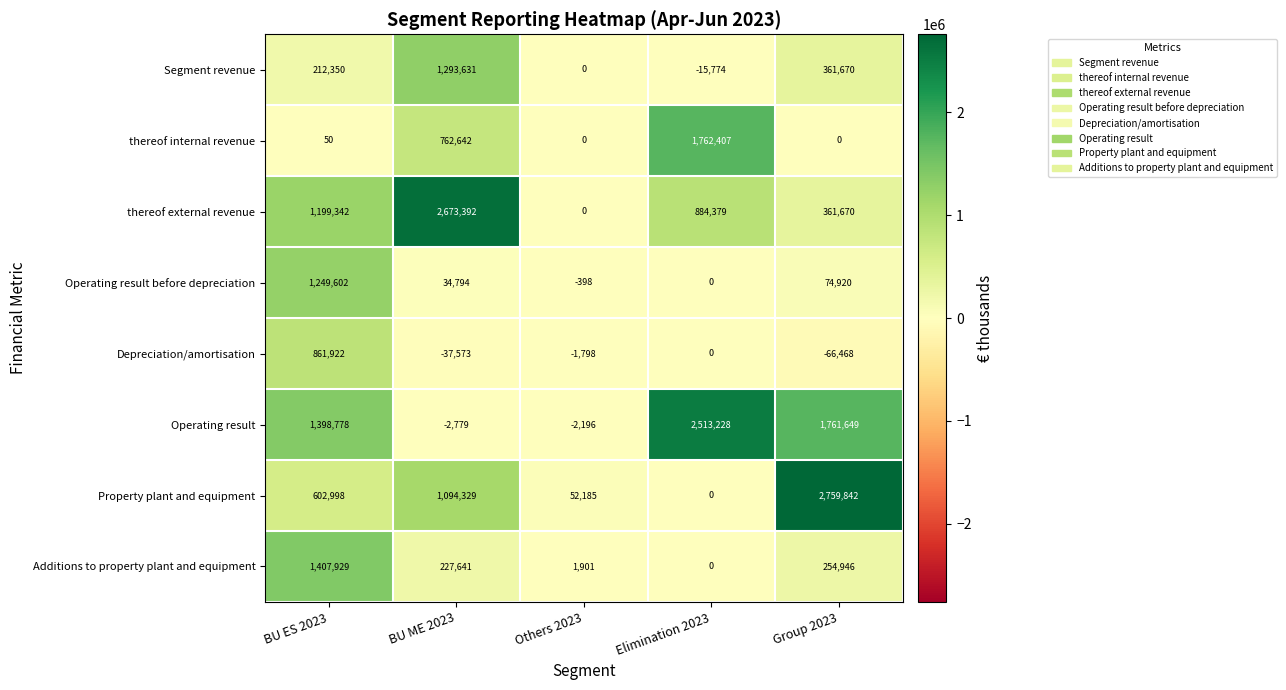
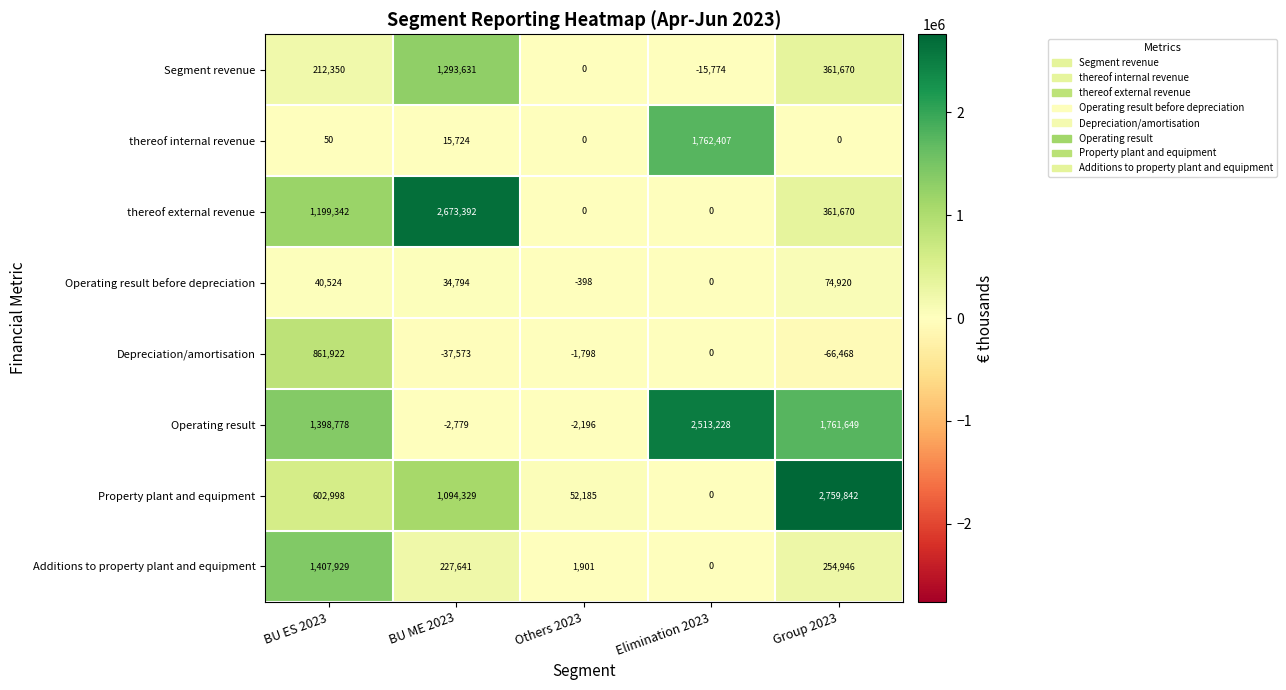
thereof internal revenue, BU ME 2023: 762,642 -> 15,724
thereof external revenue, Elimination 2023: 884,379 -> 0
Operating result before depreciation, BU ES 2023: 1,249,602 -> 40,524
